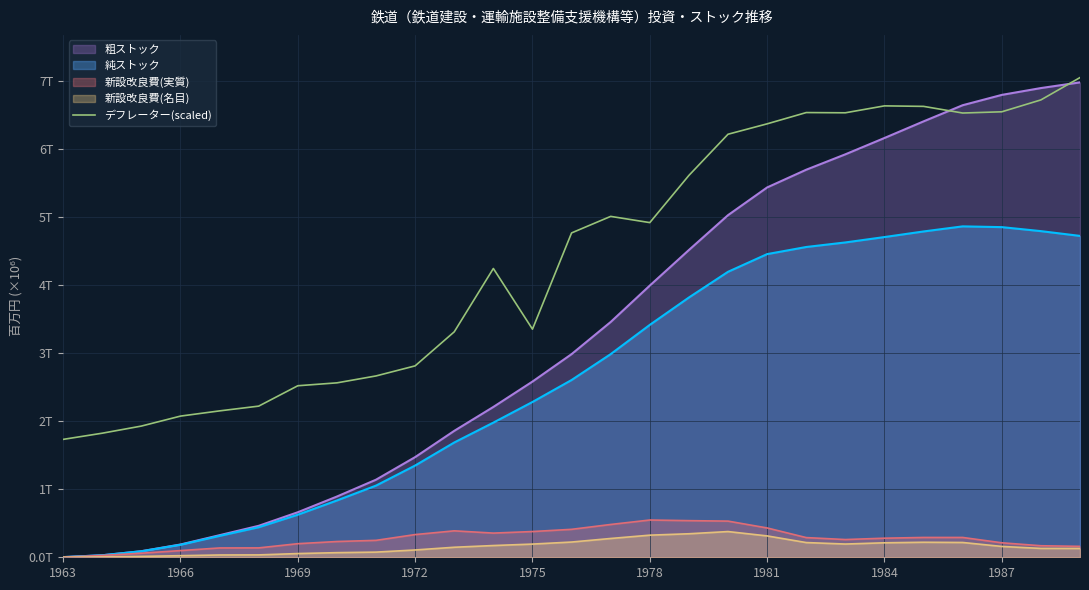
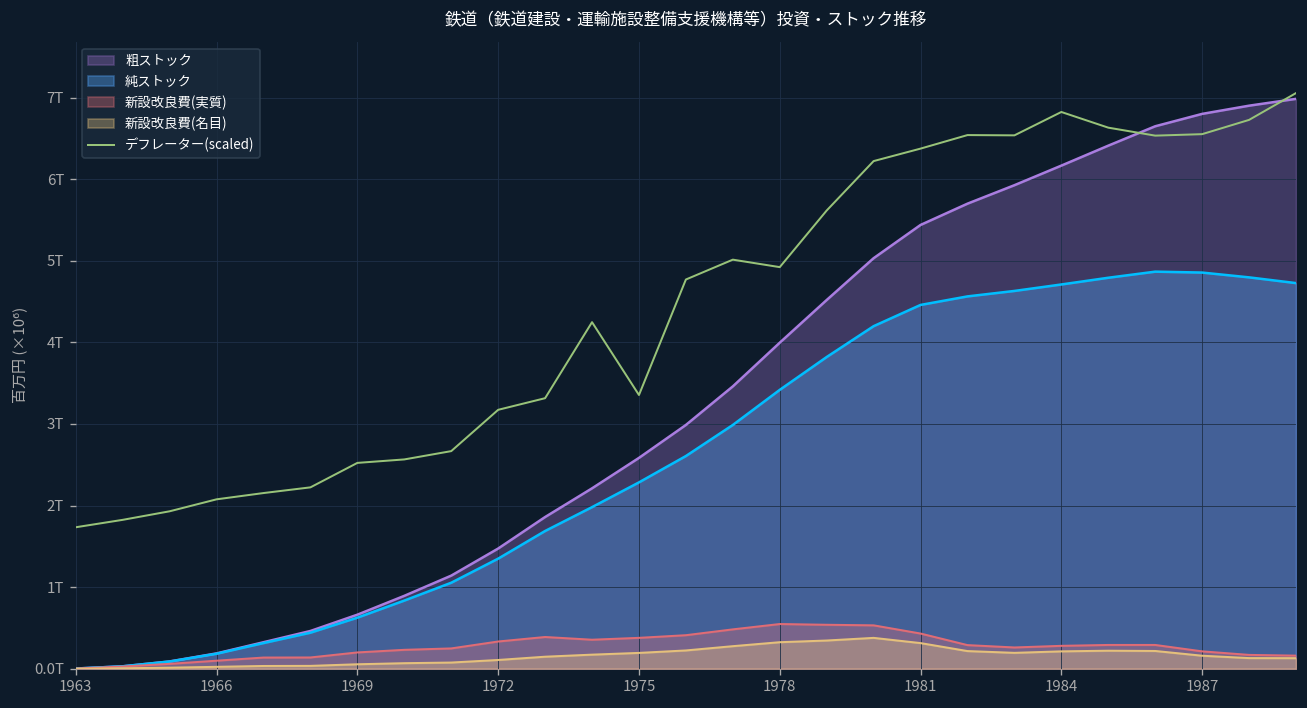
デフレーター(scaled), 1972: 2.8T -> 3.2T
デフレーター(scaled), 1984: 6.6T -> 6.8T
